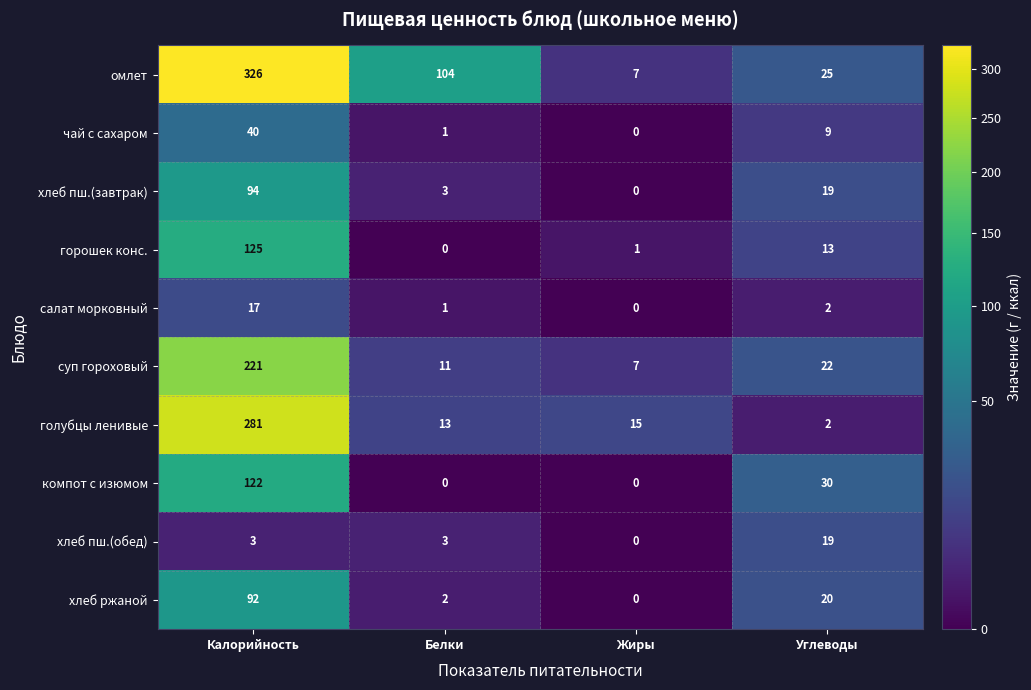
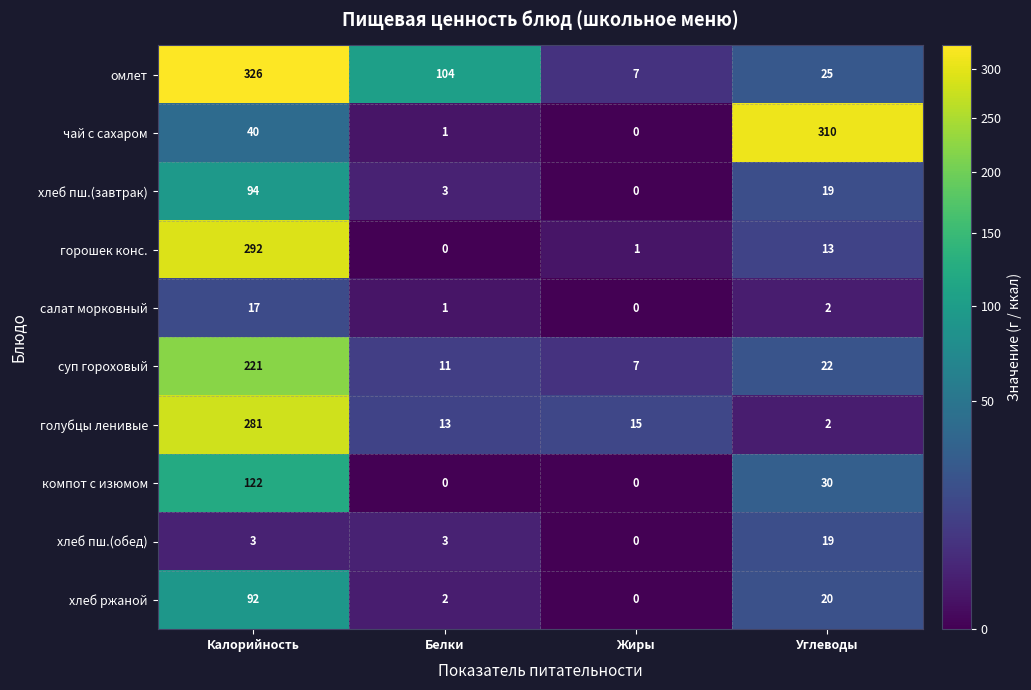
чай с сахаром, Углеводы: 9 -> 310
горошек конс., Калорийность: 125 -> 292
